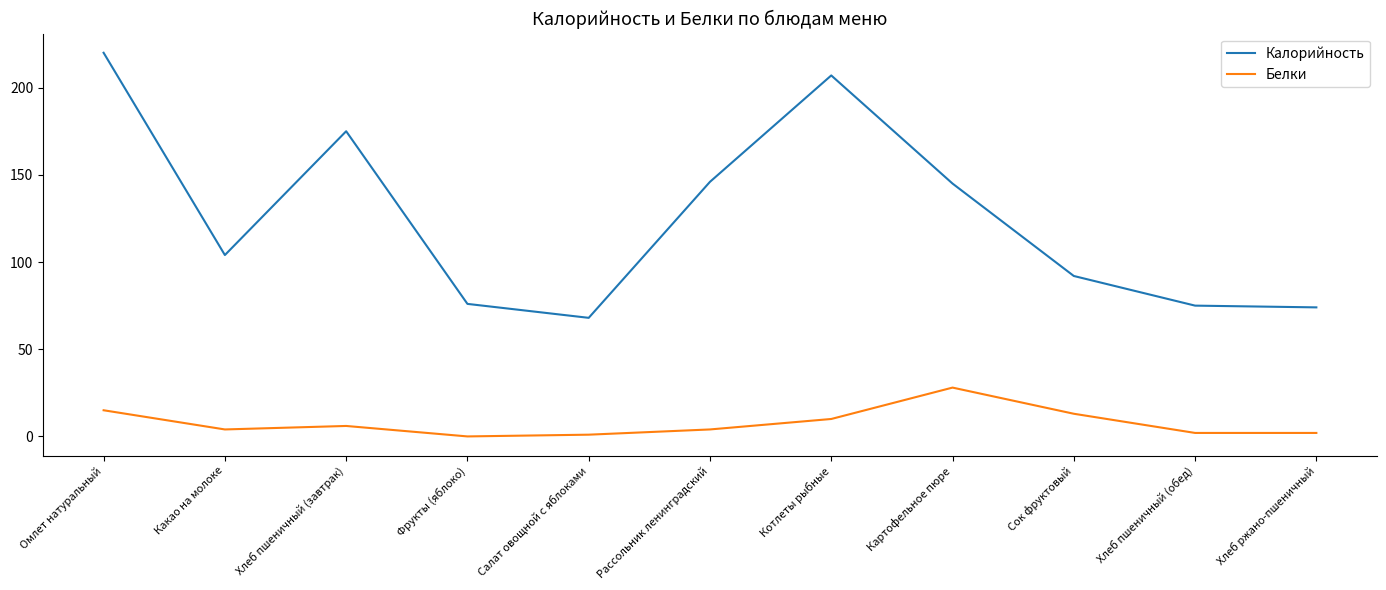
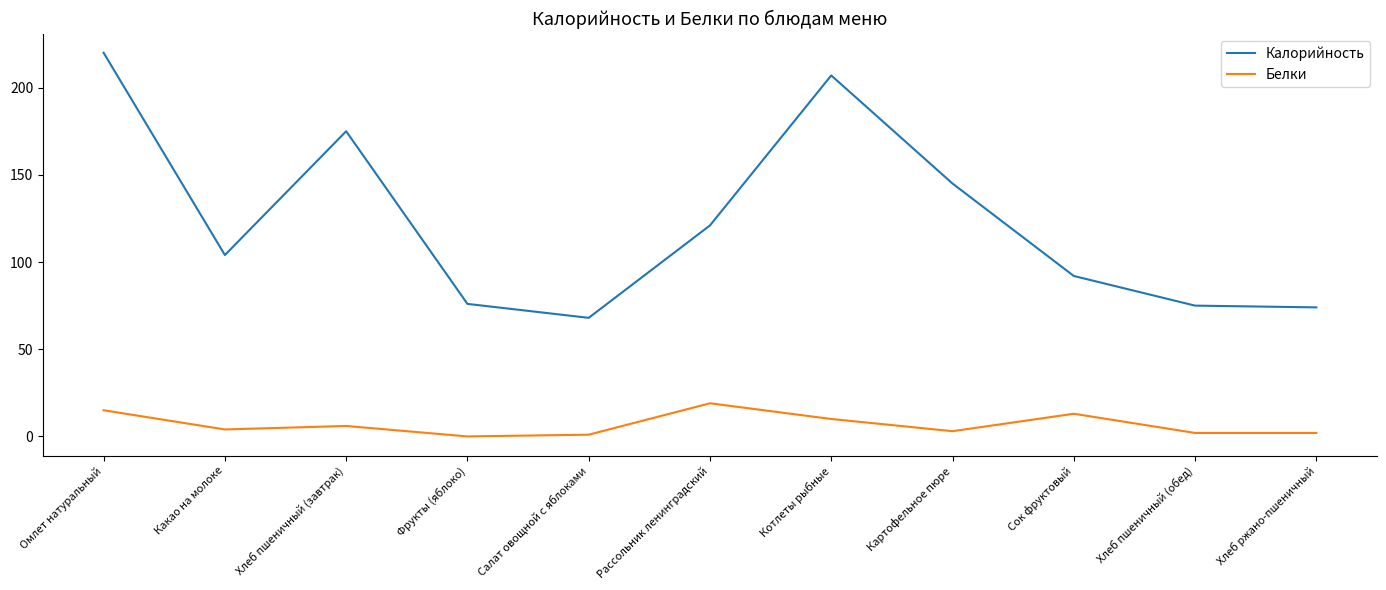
Калорийность, Рассольник ленинградский: 146 -> 121
Белки, Рассольник ленинградский: 4 -> 19
Белки, Картофельное пюре: 28 -> 3
